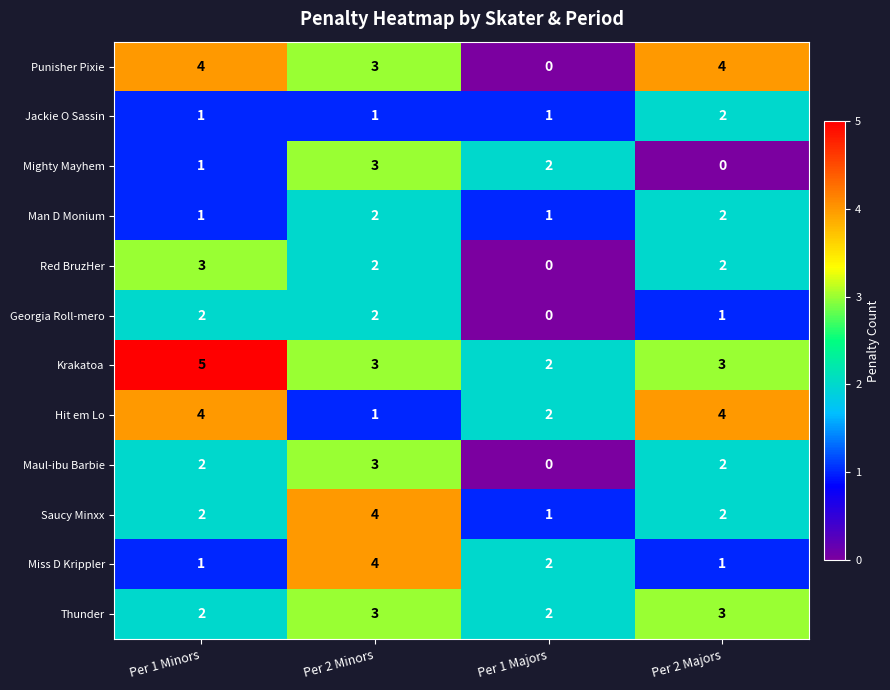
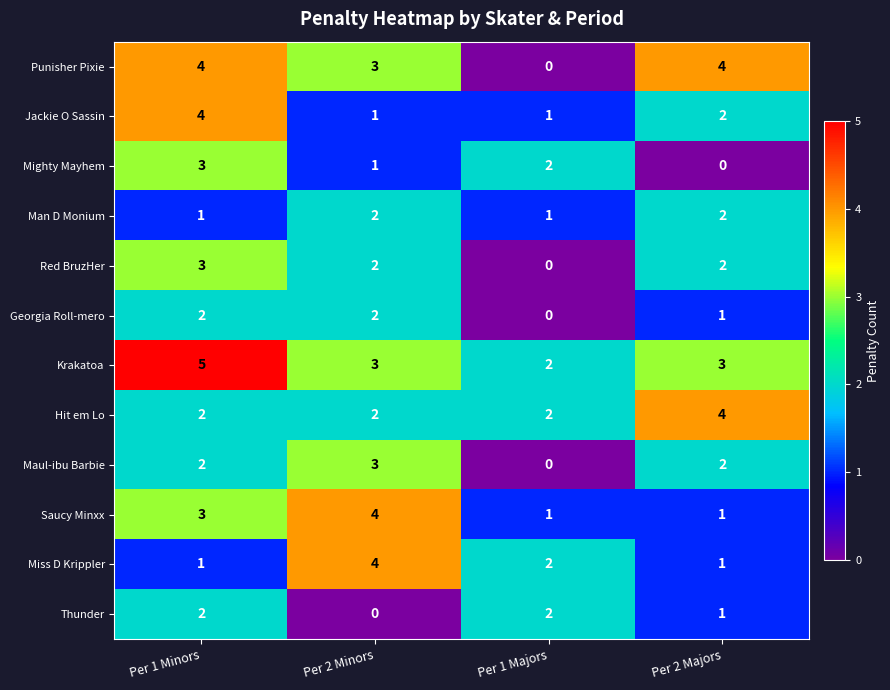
Jackie O Sassin, Per 1 Minors: 1 -> 4
Mighty Mayhem, Per 1 Minors: 1 -> 3
Mighty Mayhem, Per 2 Minors: 3 -> 1
Hit em Lo, Per 1 Minors: 4 -> 2
Hit em Lo, Per 2 Minors: 1 -> 2
Saucy Minxx, Per 1 Minors: 2 -> 3
Saucy Minxx, Per 2 Majors: 2 -> 1
Thunder, Per 2 Minors: 3 -> 0
Thunder, Per 2 Majors: 3 -> 1
